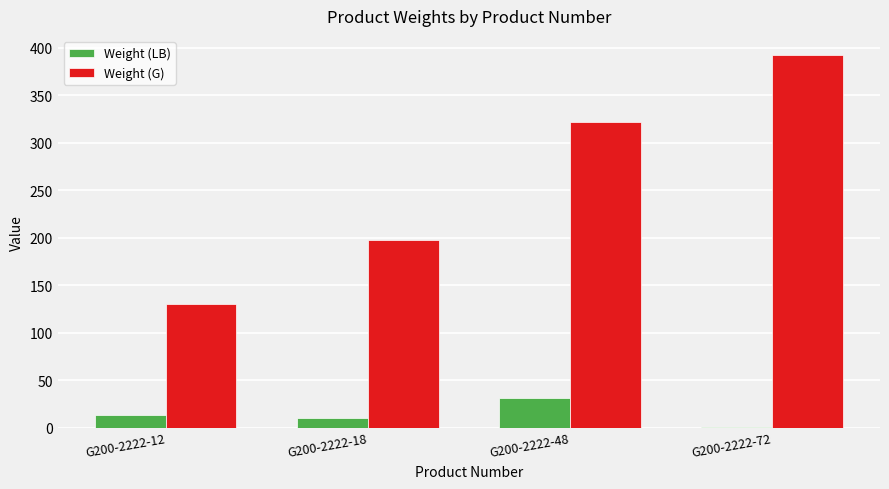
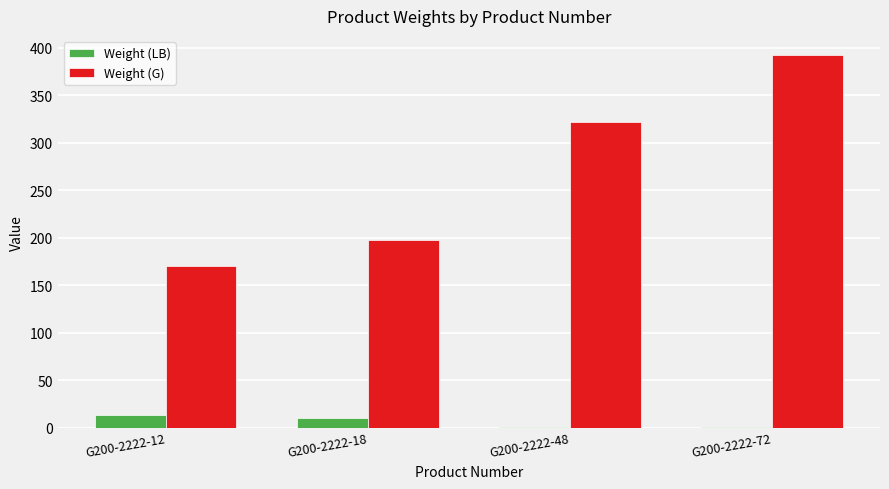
Weight (G), G200-2222-12: 130 -> 170
Weight (LB), G200-2222-48: 30 -> 0
